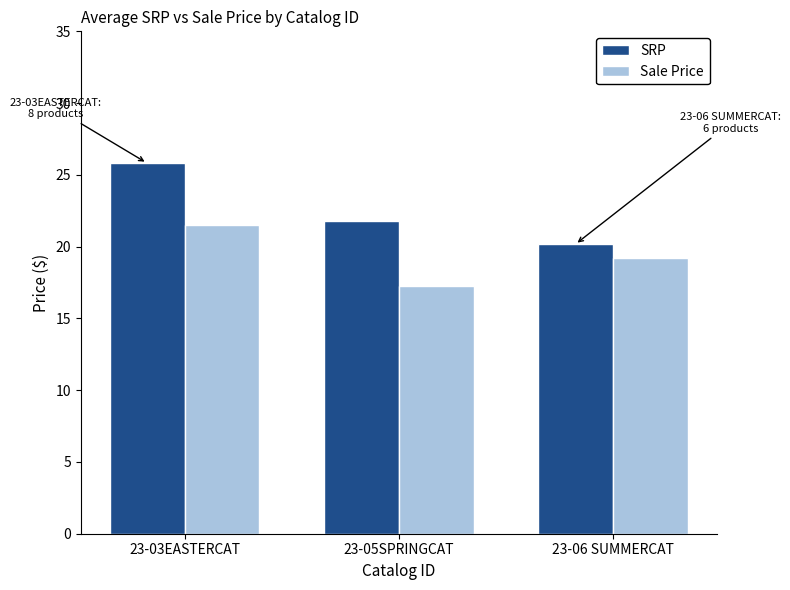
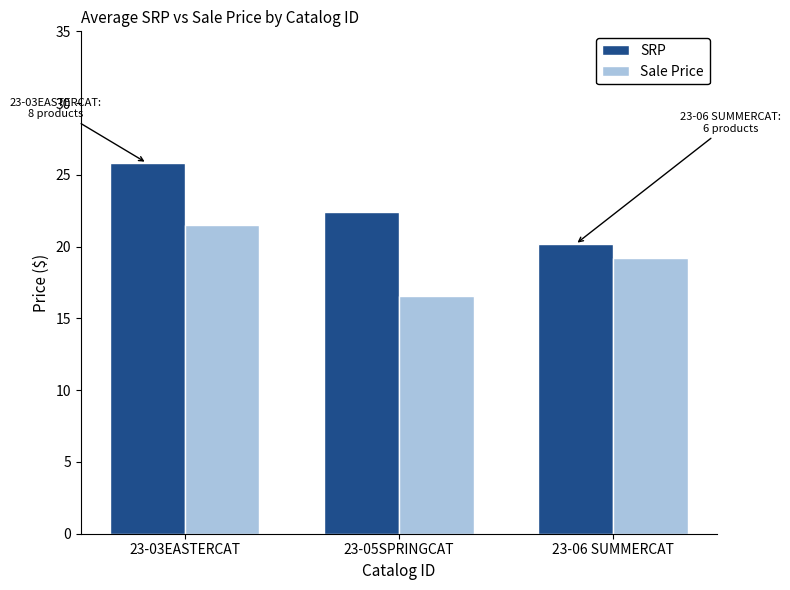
SRP, 23-05SPRINGCAT: 21.8 -> 22.4
Sale Price, 23-05SPRINGCAT: 17.3 -> 16.6
